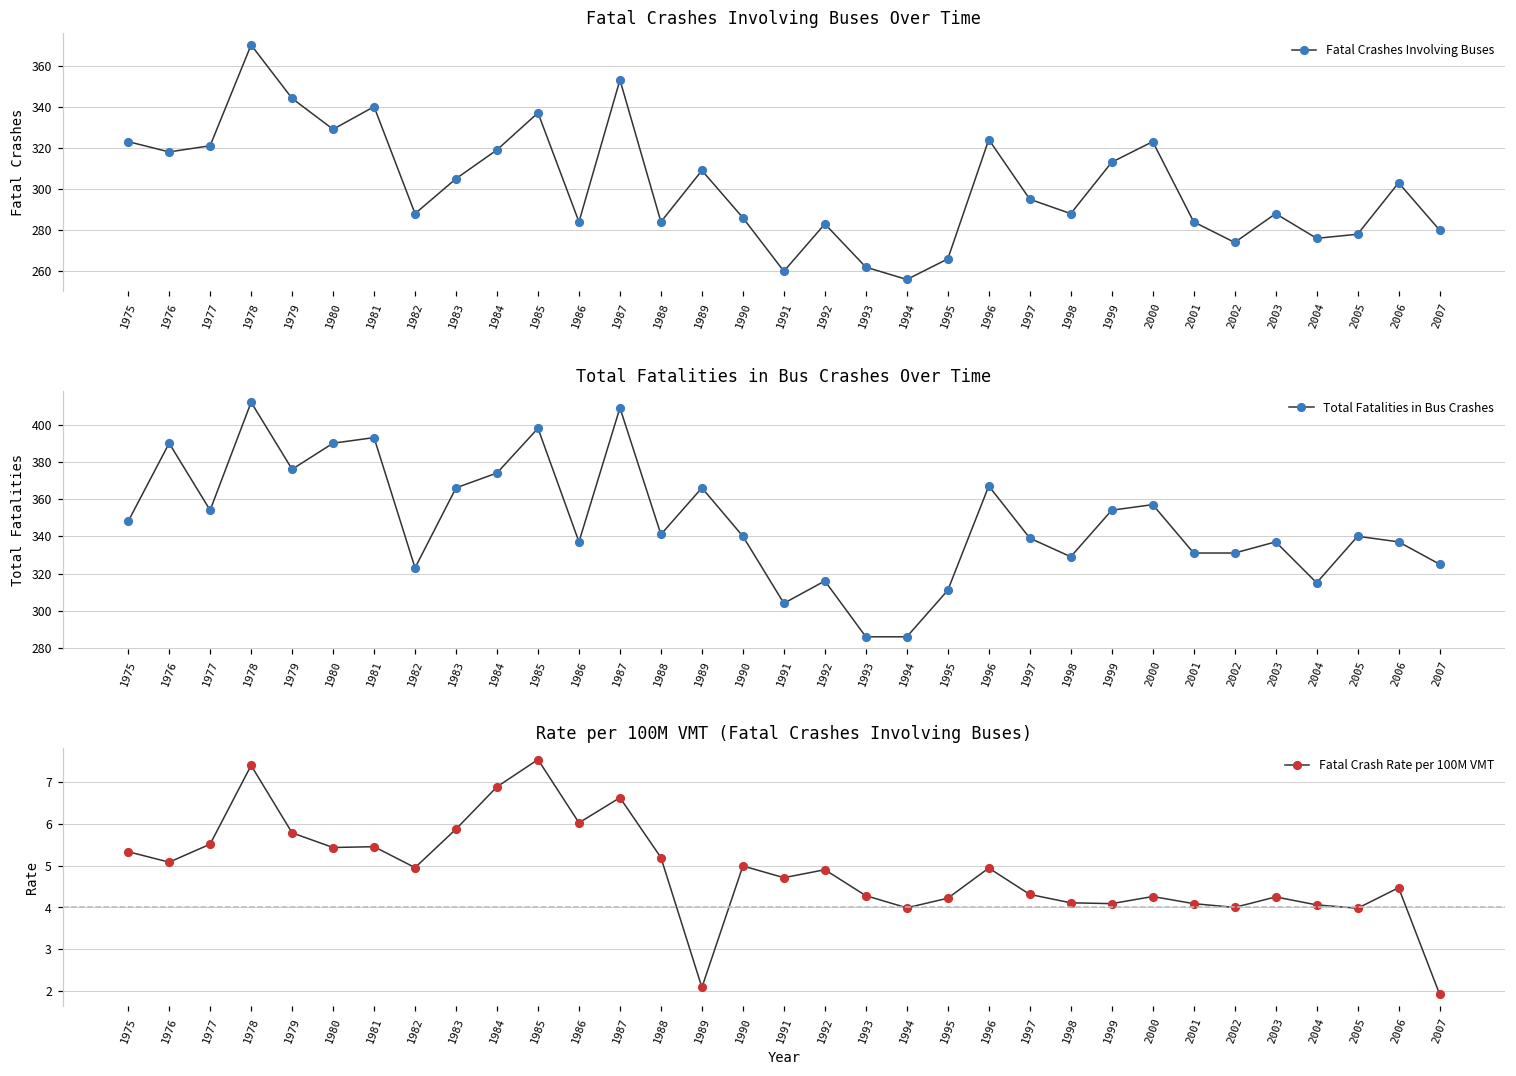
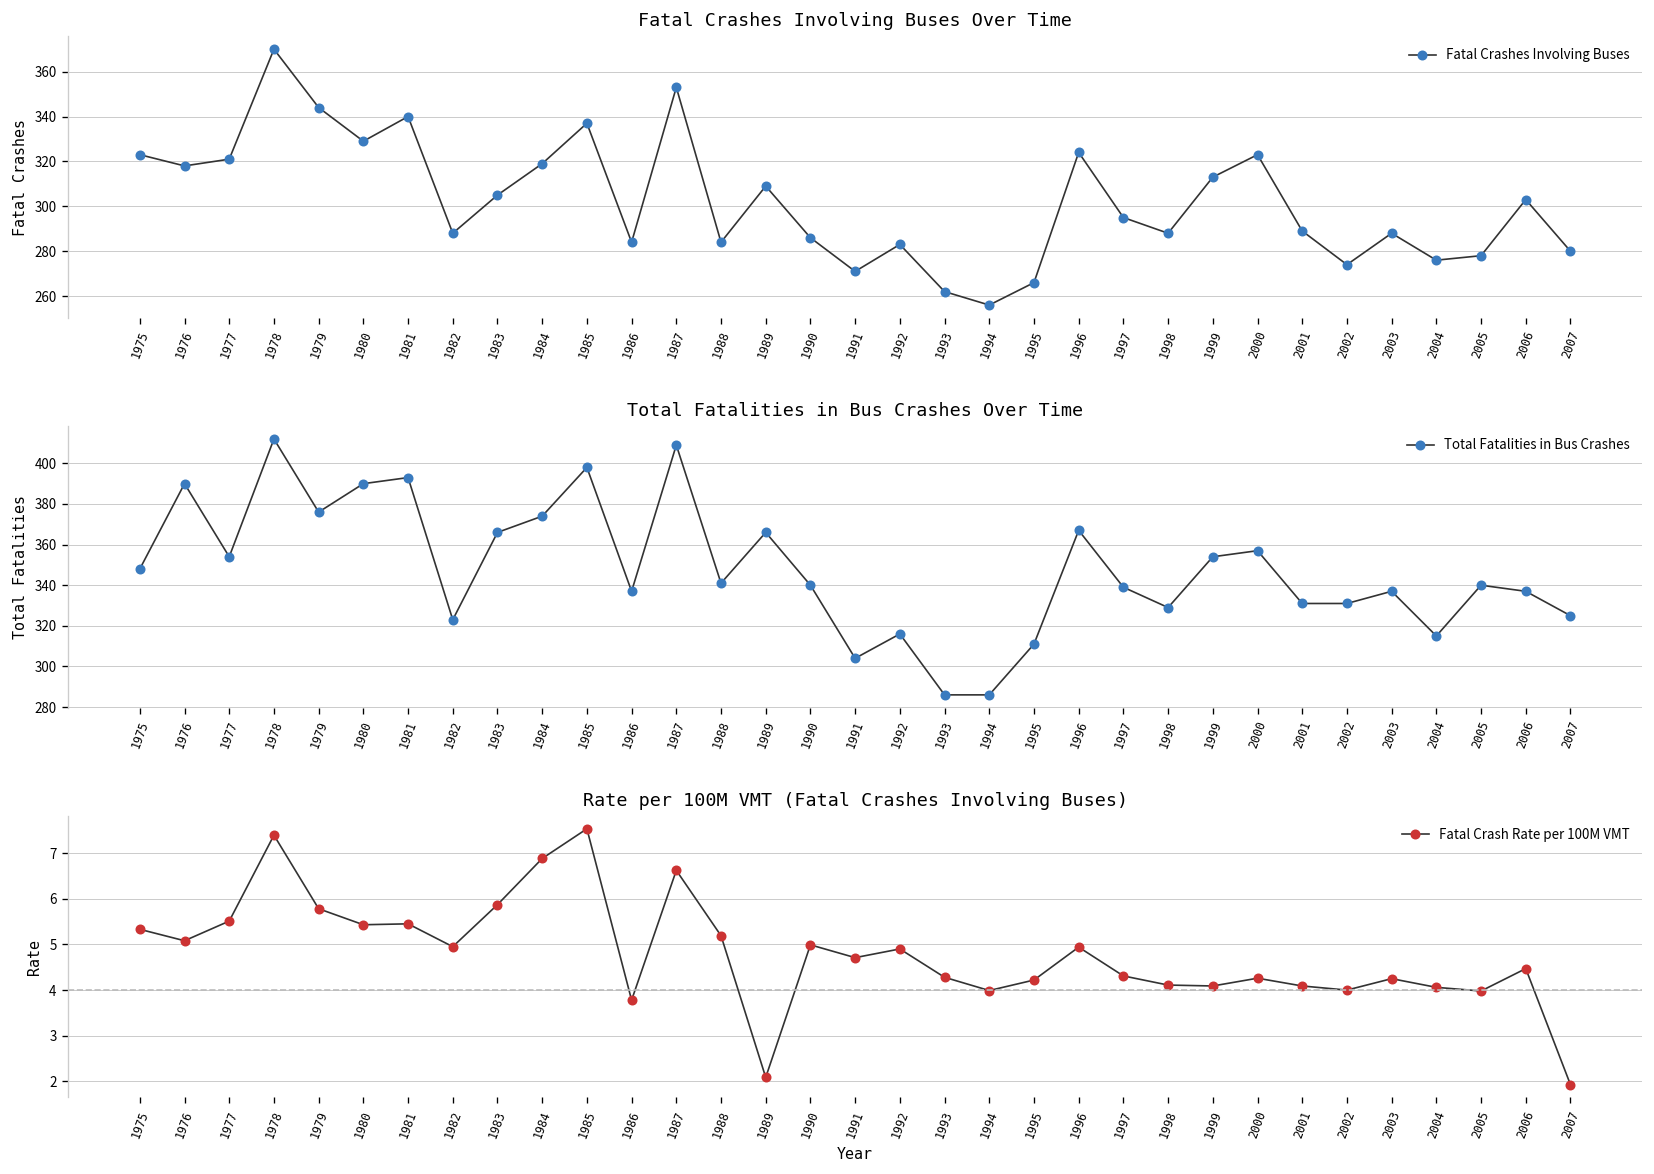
Fatal Crashes Involving Buses Over Time, 1991: 260 -> 271
Fatal Crashes Involving Buses Over Time, 2001: 284 -> 289
Rate per 100M VMT (Fatal Crashes Involving Buses), 1986: 6.0 -> 3.8
